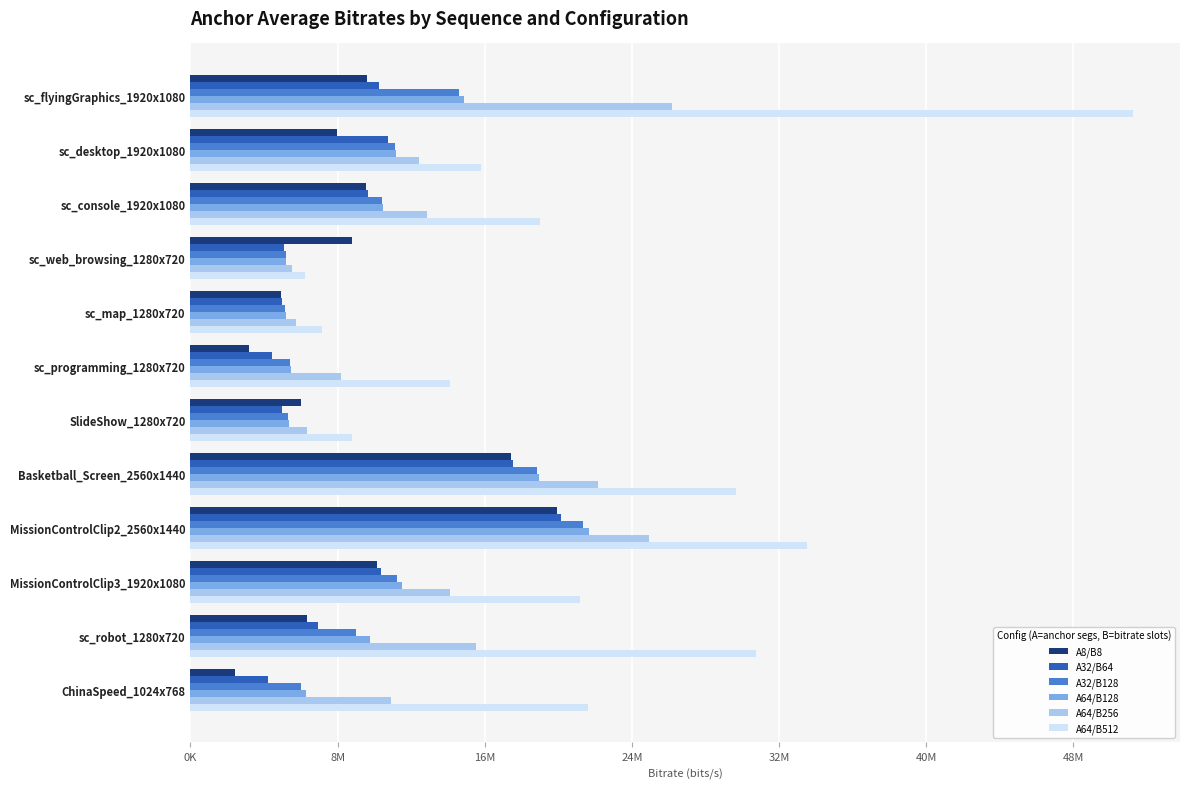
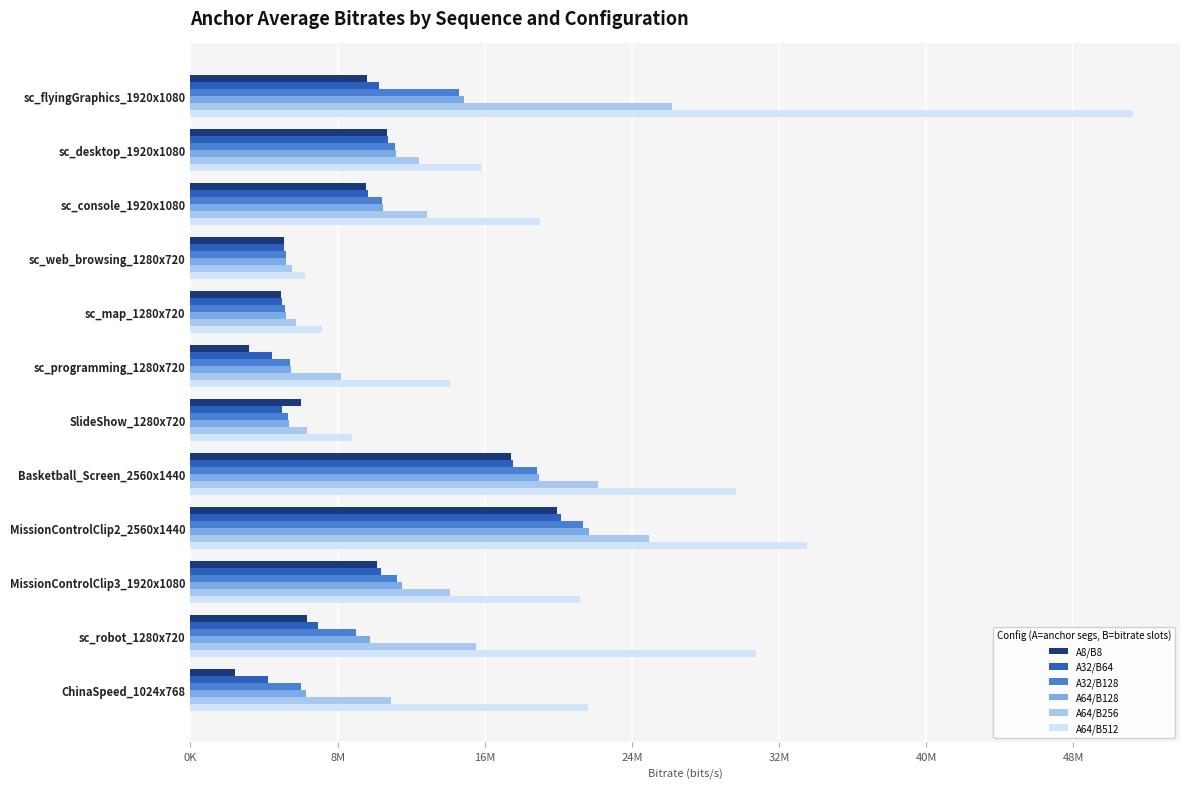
A8/B8, sc_desktop_1920x1080: 8000000 -> 10700000
A8/B8, sc_web_browsing_1280x720: 8800000 -> 5100000
